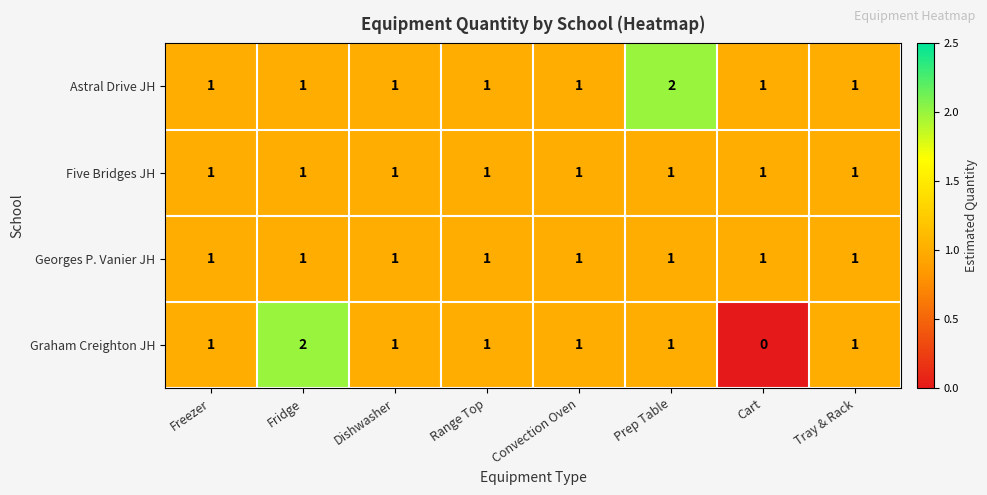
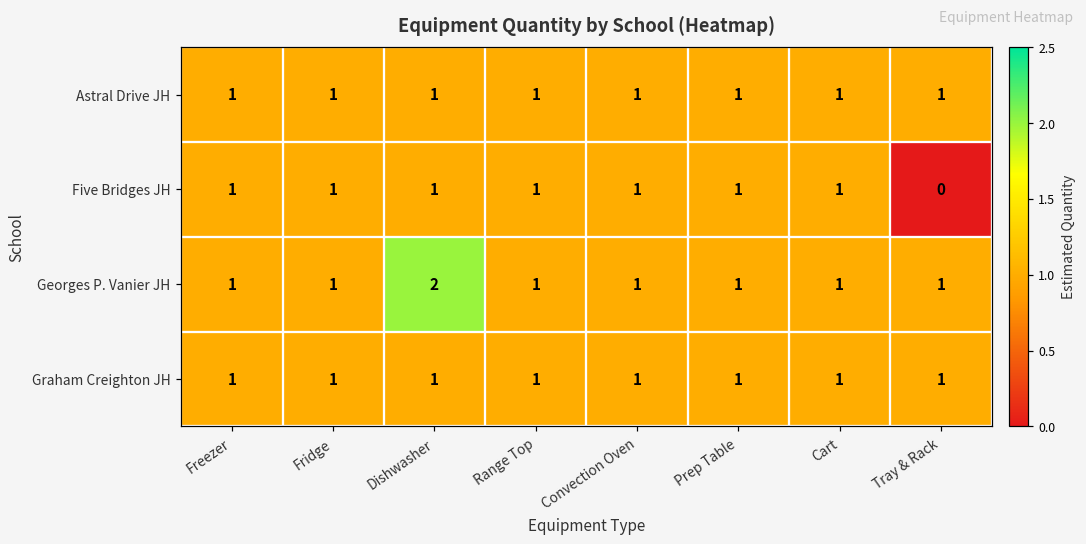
Astral Drive JH, Prep Table: 2 -> 1
Five Bridges JH, Tray & Rack: 1 -> 0
Georges P. Vanier JH, Dishwasher: 1 -> 2
Graham Creighton JH, Fridge: 2 -> 1
Graham Creighton JH, Cart: 0 -> 1
